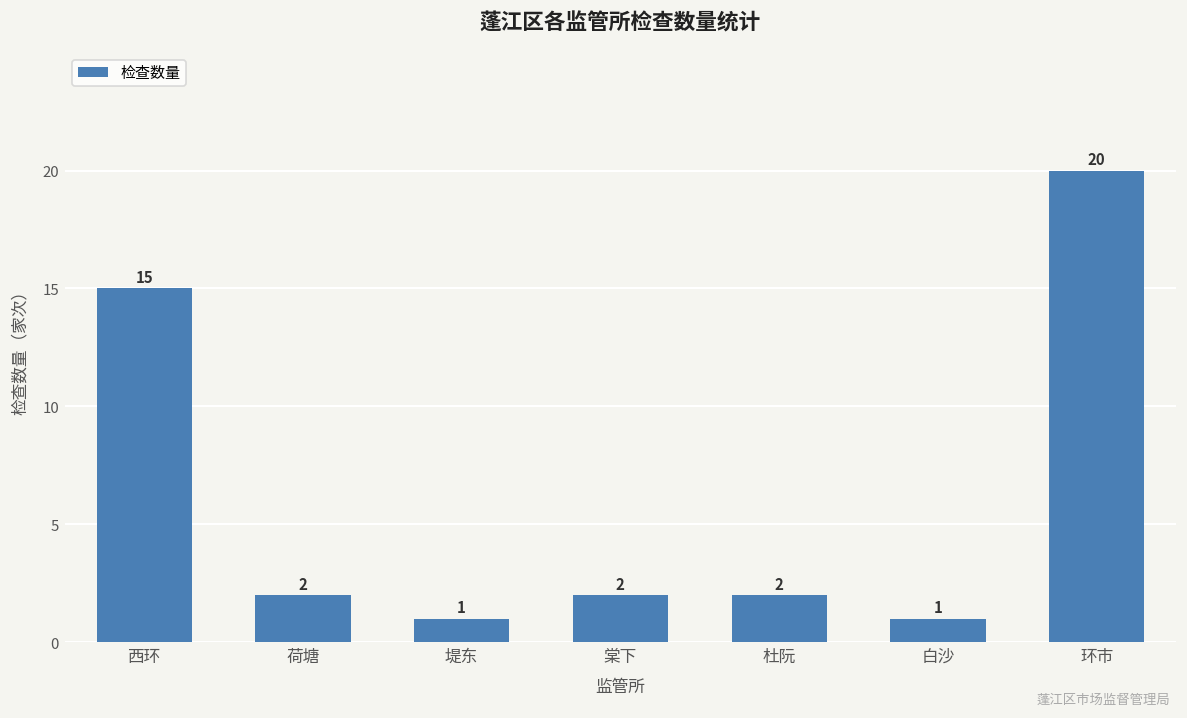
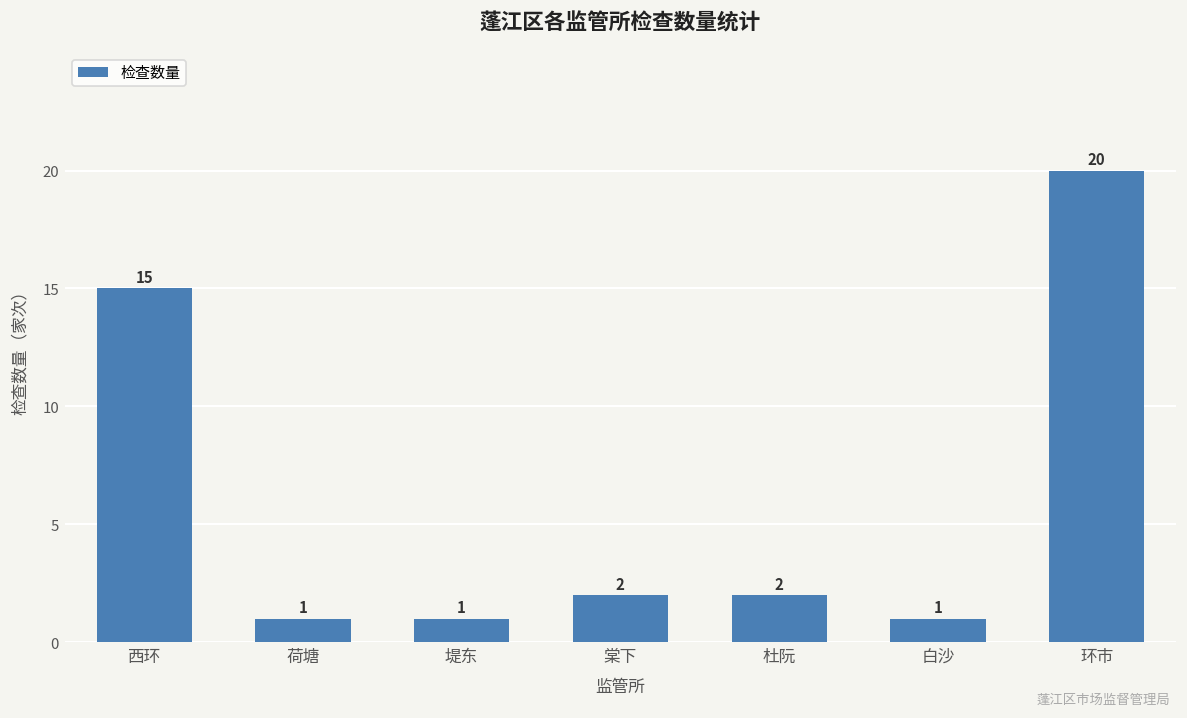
荷塘: 2 -> 1
